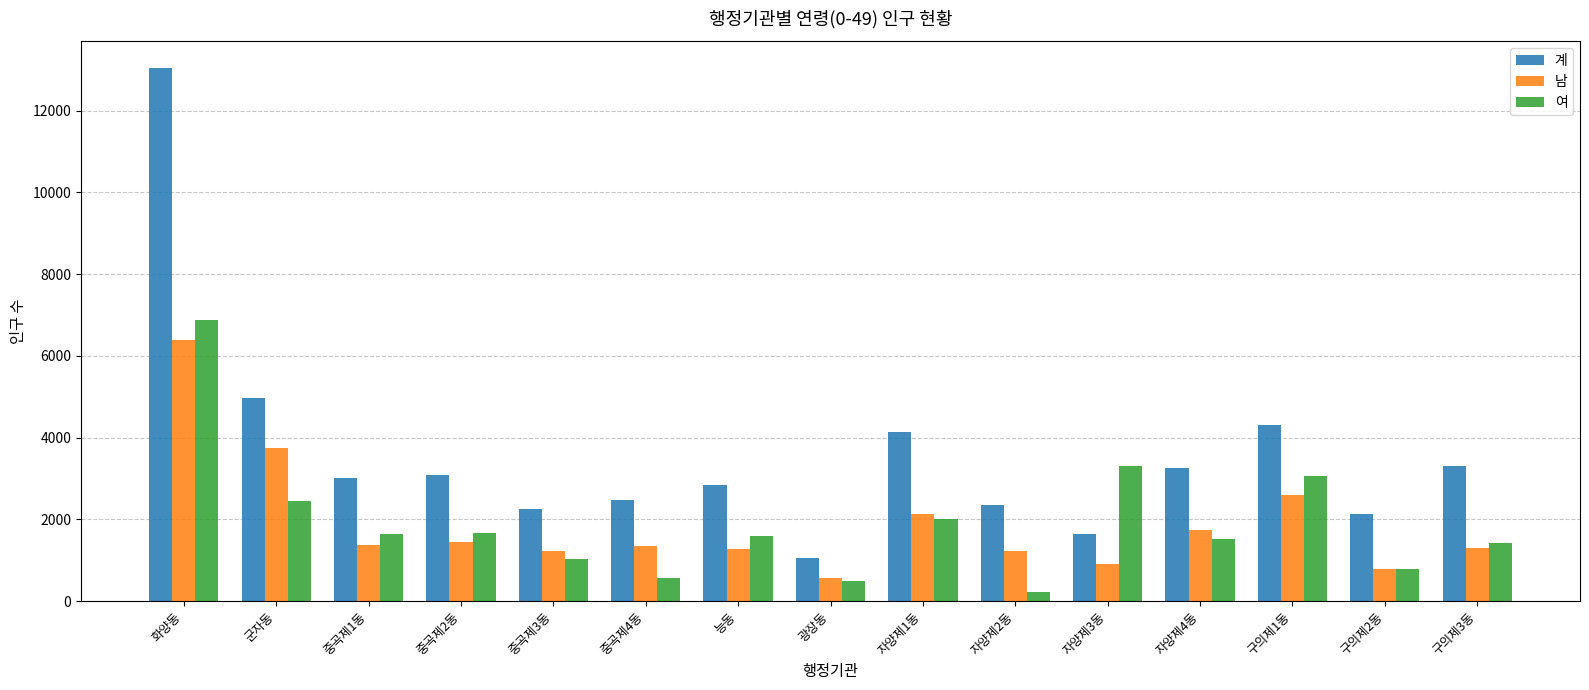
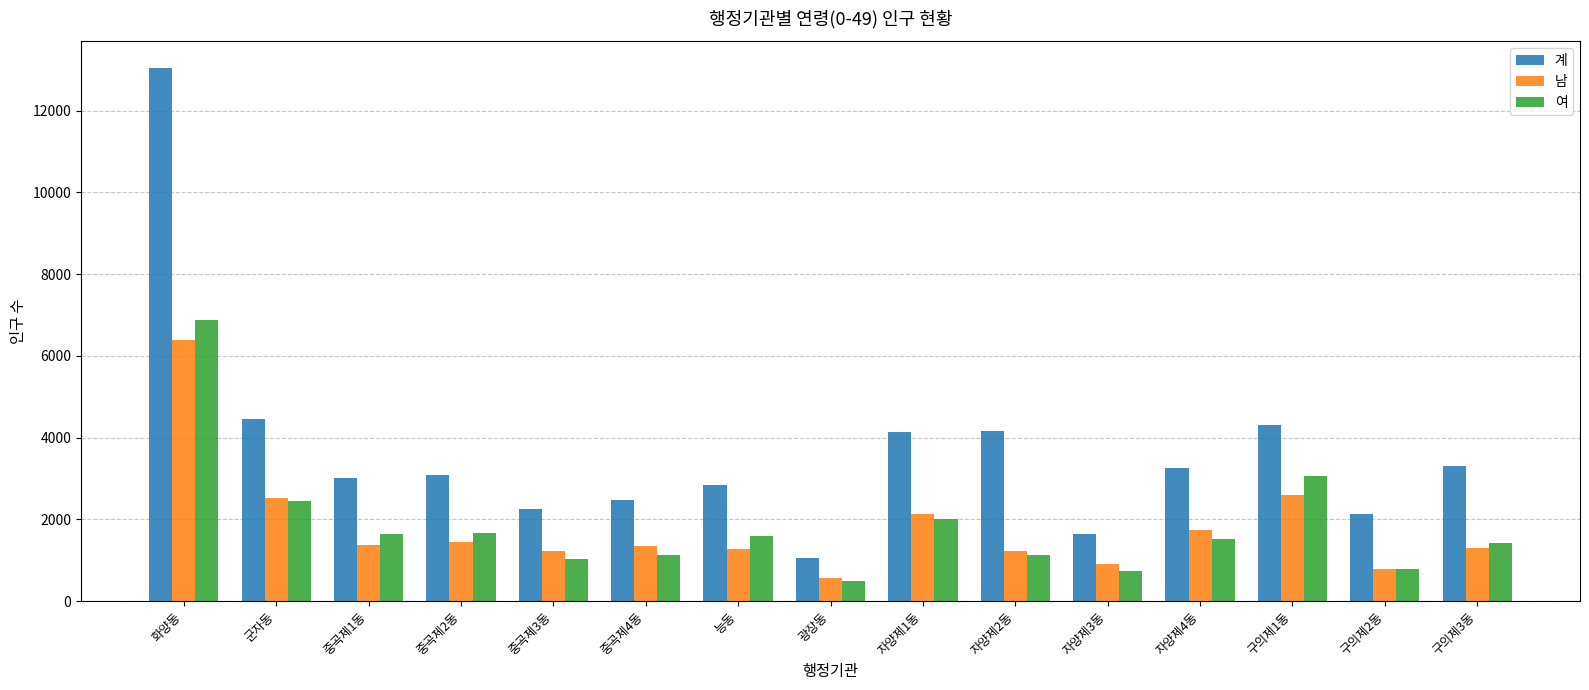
계, 군자동: 5000 -> 4500
남, 군자동: 3700 -> 2500
여, 중곡제4동: 600 -> 1100
계, 자양제2동: 2300 -> 4200
여, 자양제2동: 200 -> 1100
여, 자양제3동: 3300 -> 700
